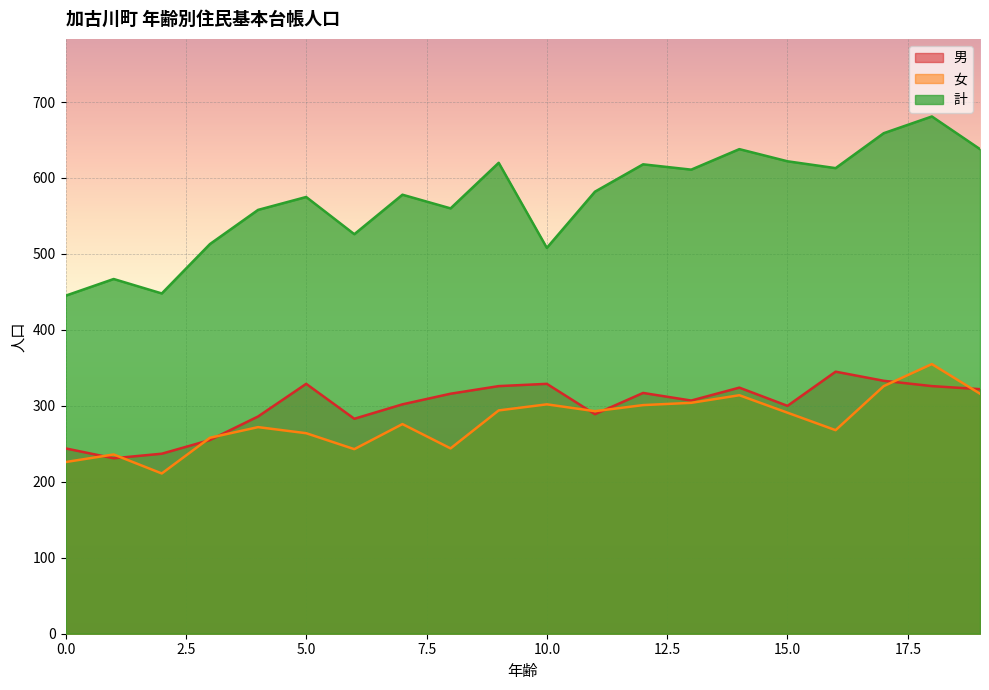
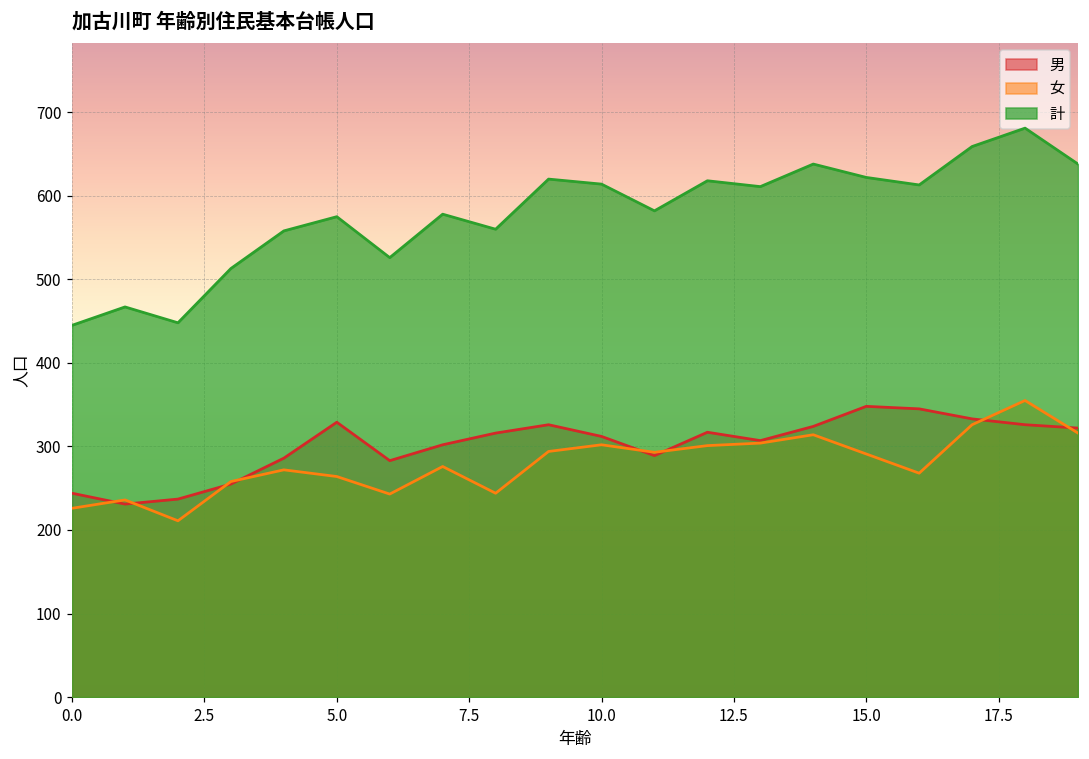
男, 10.0: 330 -> 310
計, 10.0: 510 -> 610
男, 15.0: 300 -> 350
